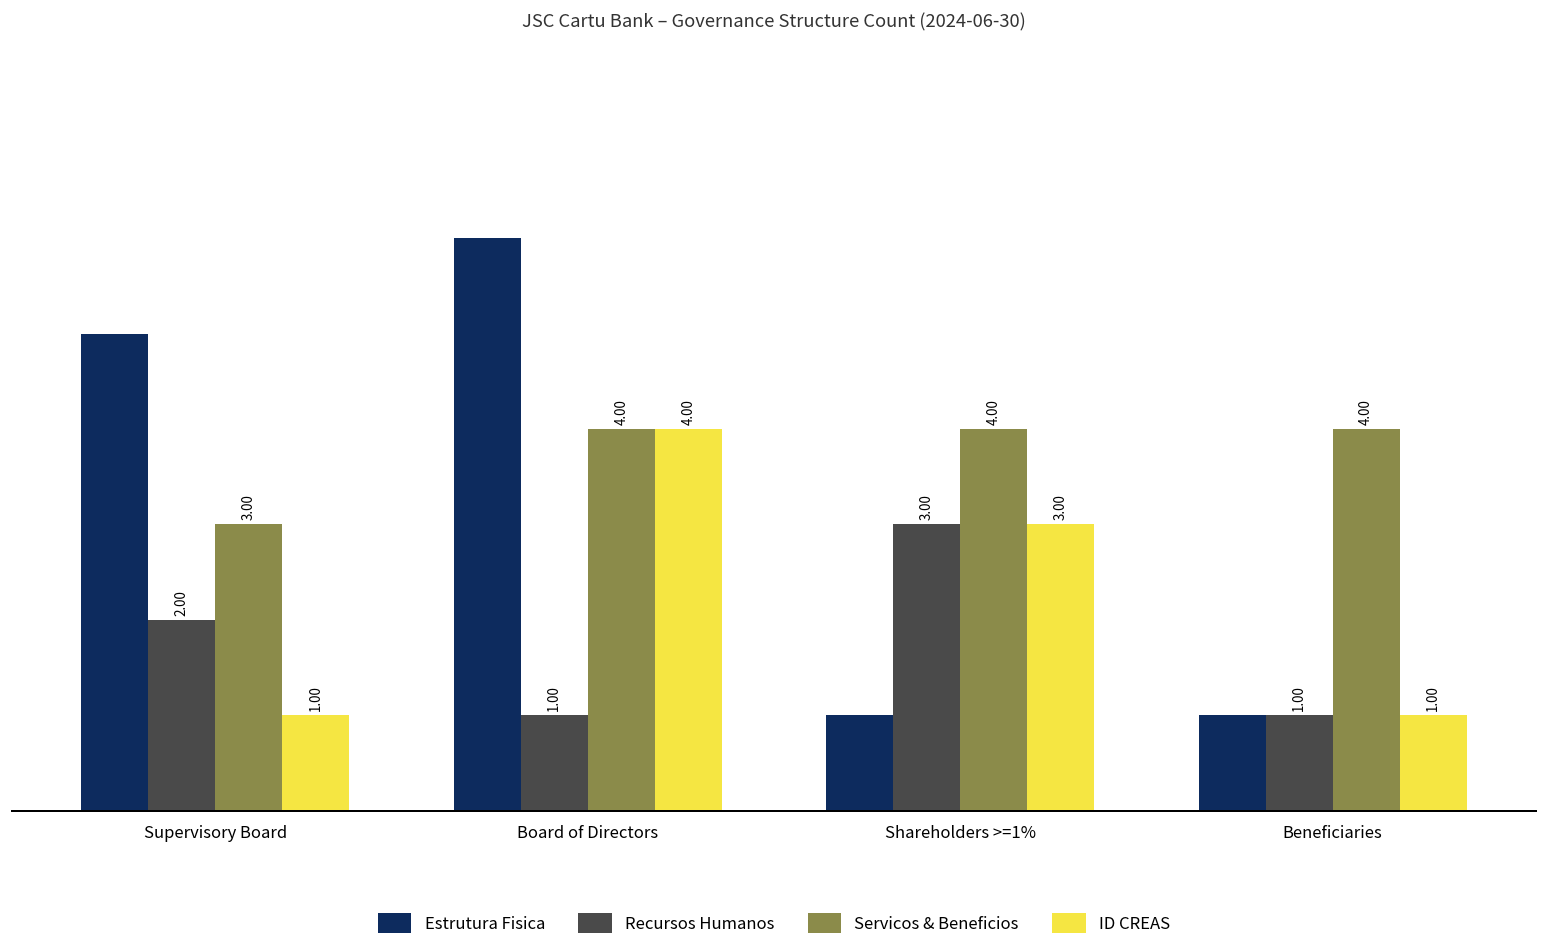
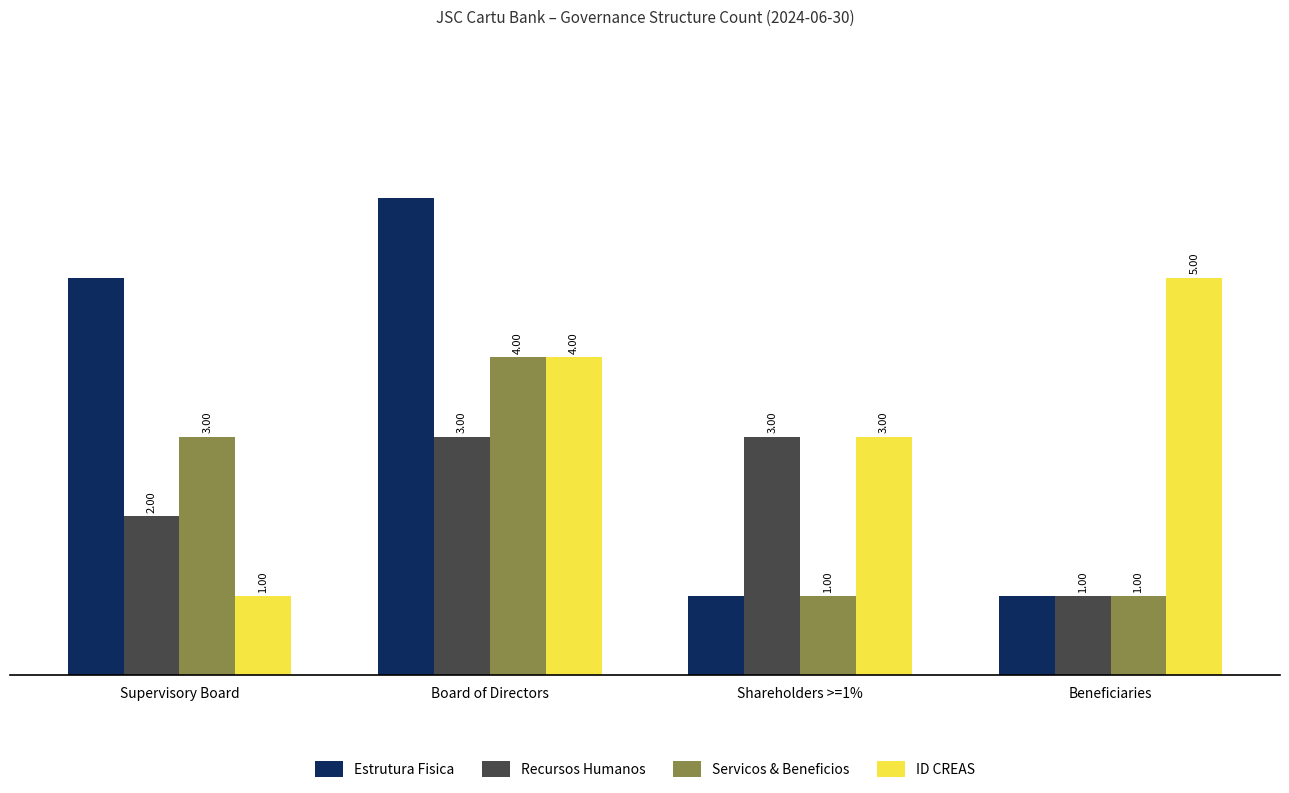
Recursos Humanos, Board of Directors: 1.00 -> 3.00
Servicos & Beneficios, Shareholders >=1%: 4.00 -> 1.00
Servicos & Beneficios, Beneficiaries: 4.00 -> 1.00
ID CREAS, Beneficiaries: 1.00 -> 5.00
